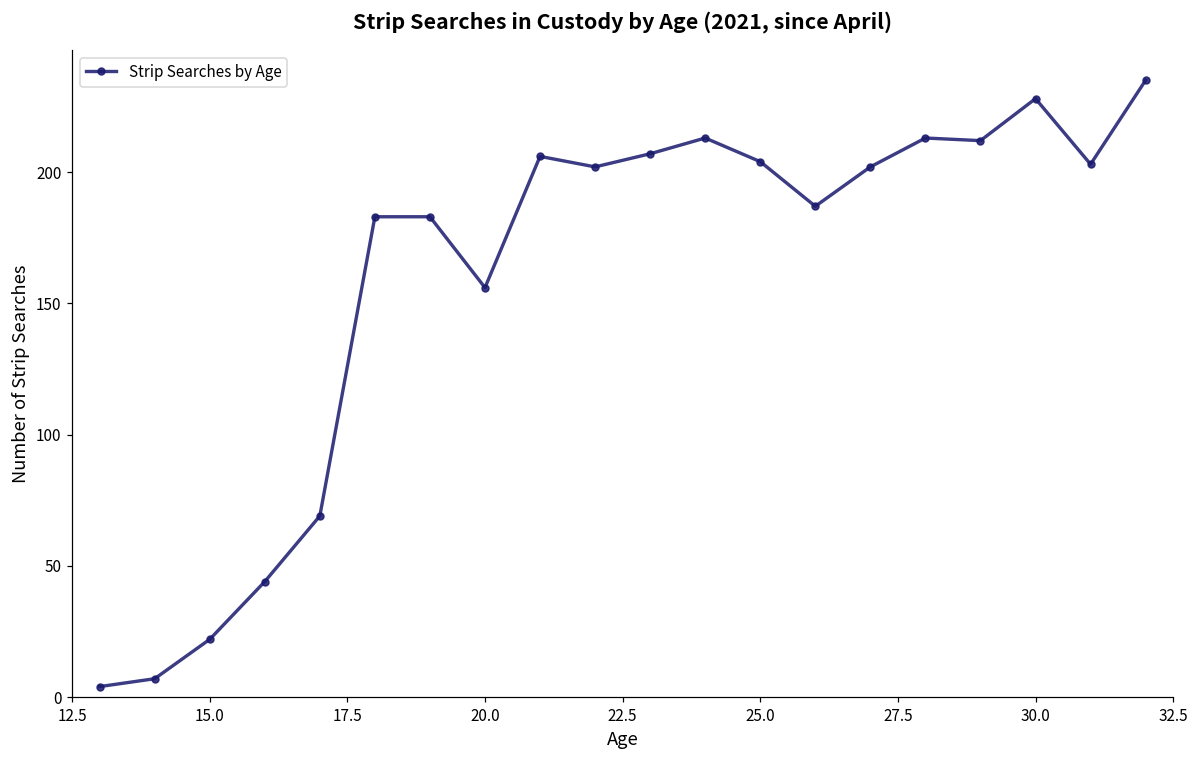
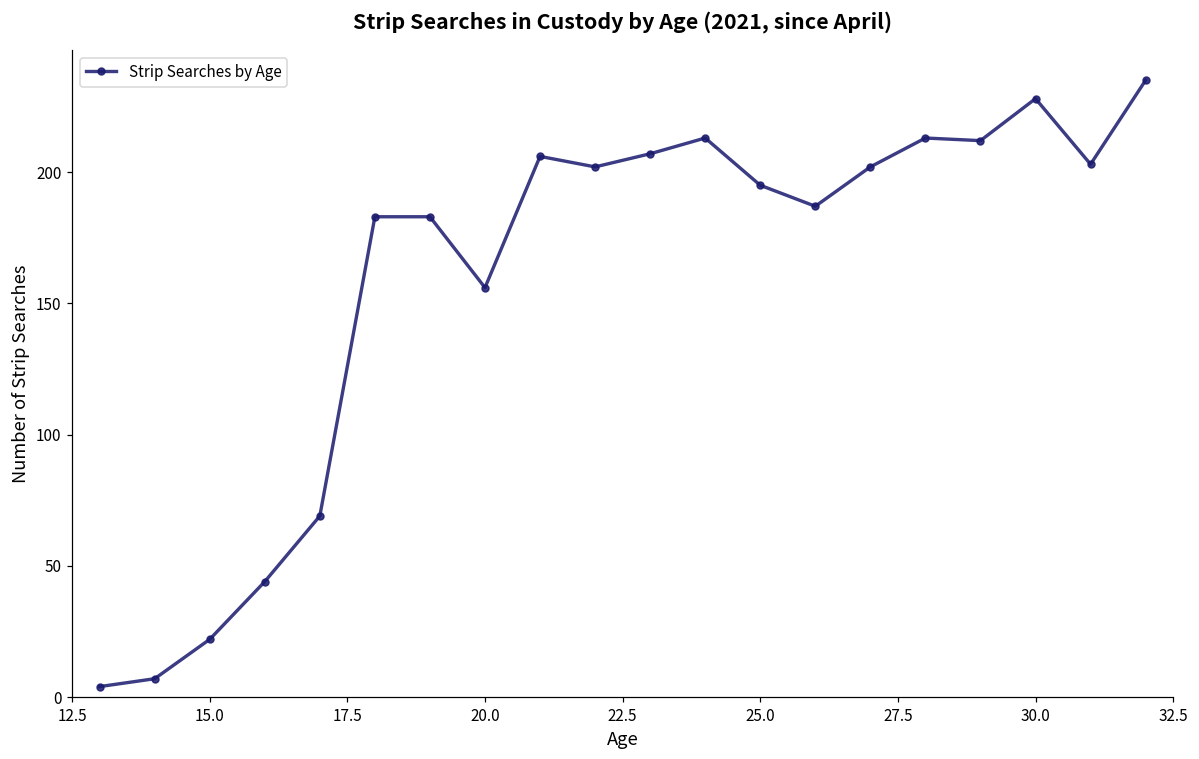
25.0: 204 -> 195
